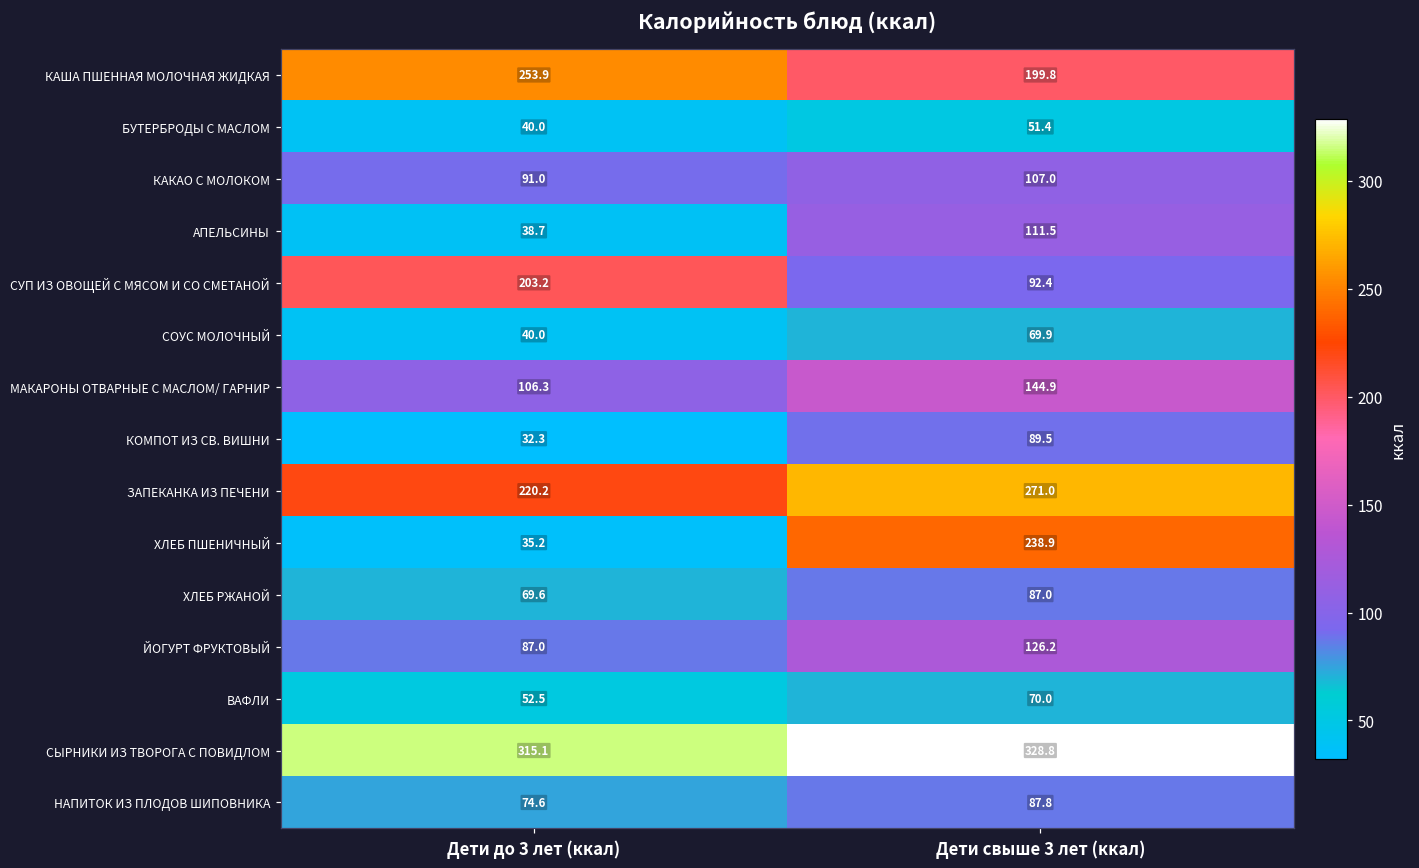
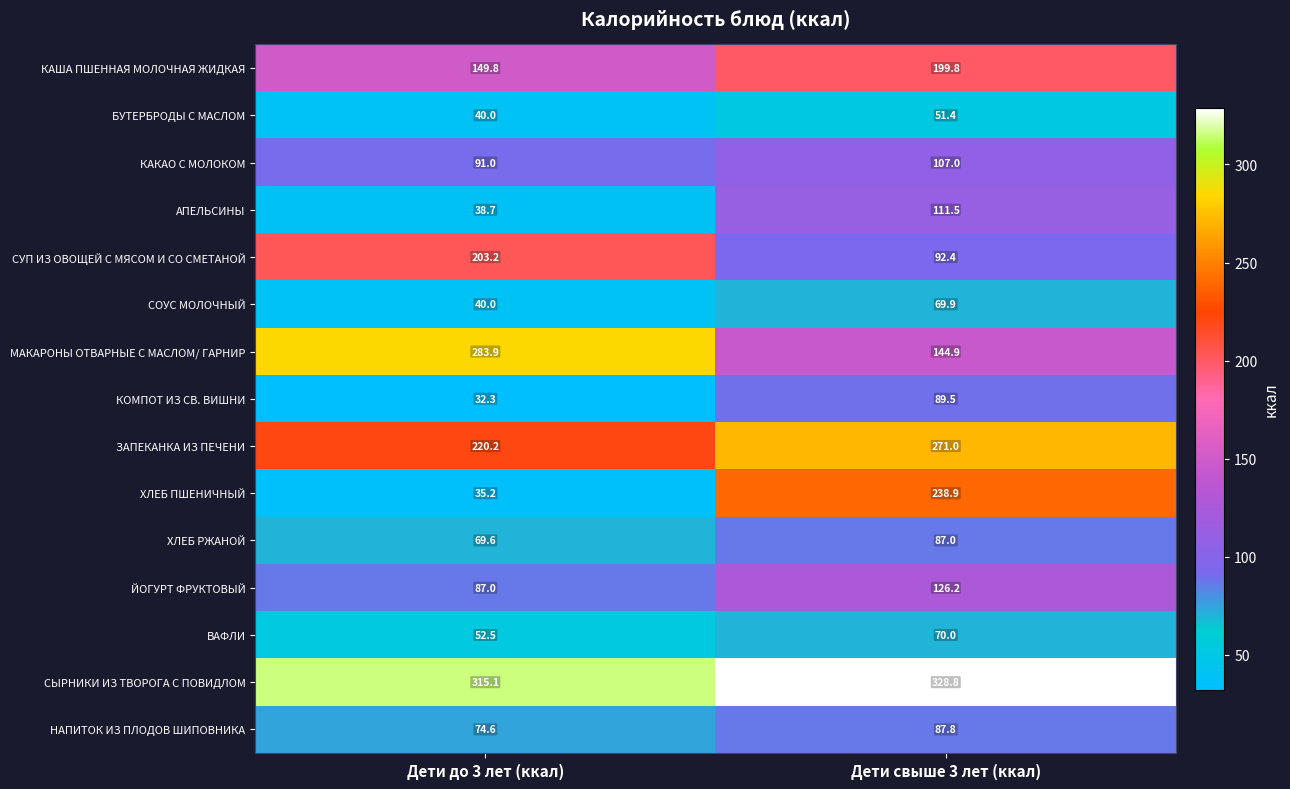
КАША ПШЕННАЯ МОЛОЧНАЯ ЖИДКАЯ, Дети до 3 лет (ккал): 253.9 -> 149.8
МАКАРОНЫ ОТВАРНЫЕ С МАСЛОМ/ ГАРНИР, Дети до 3 лет (ккал): 106.3 -> 283.9
